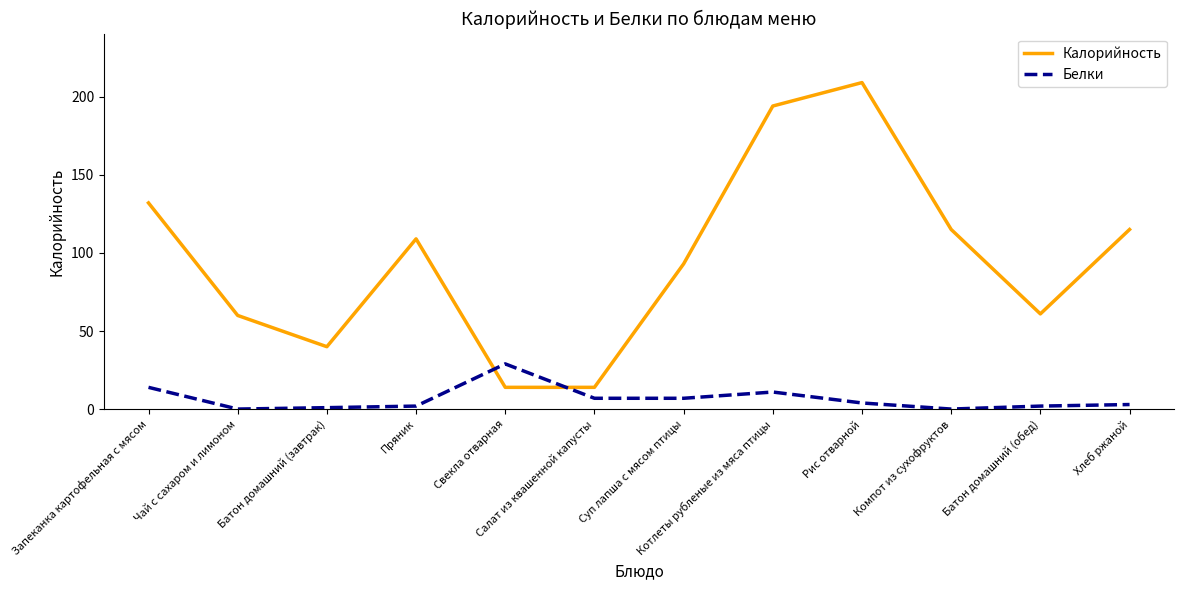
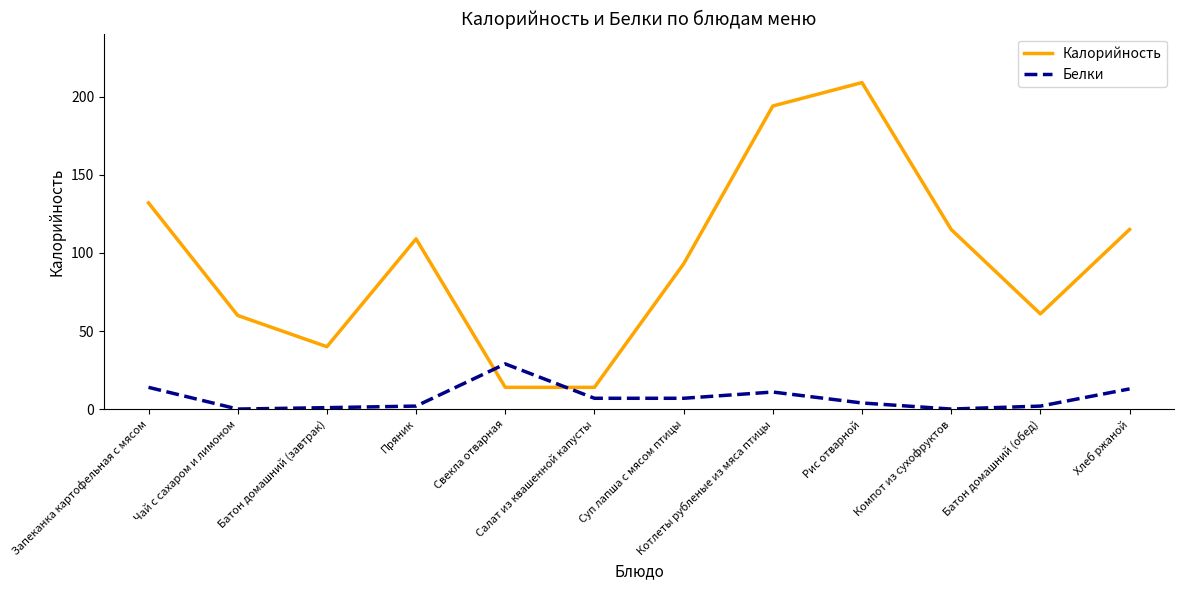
Белки, Хлеб ржаной: 3 -> 13
